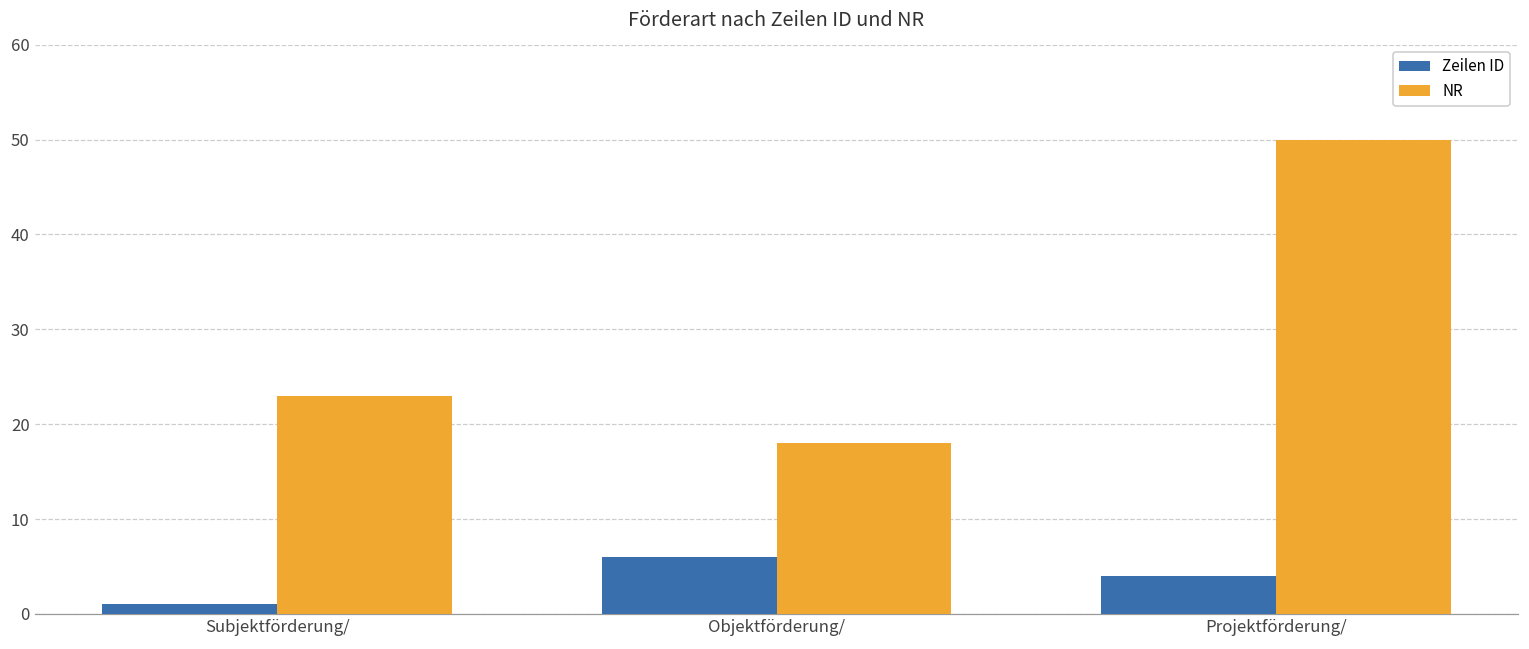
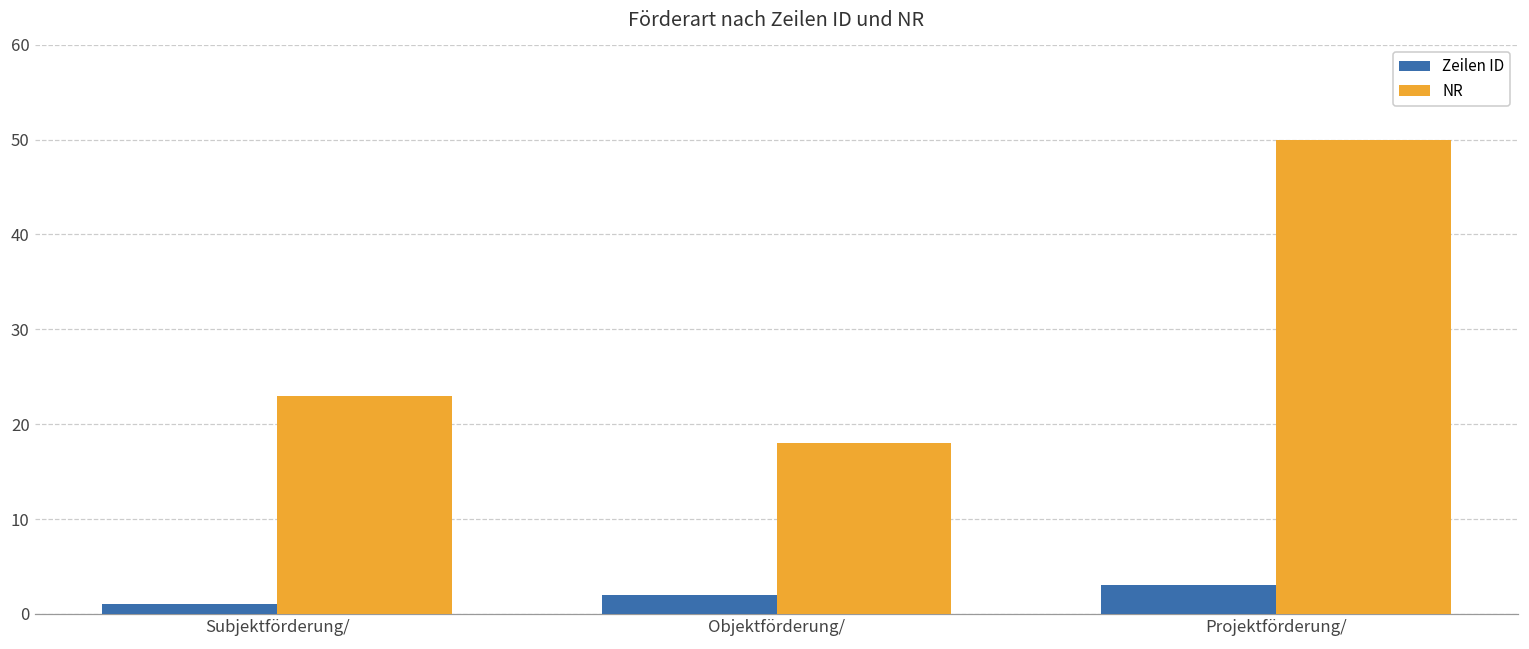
Zeilen ID, Objektförderung/: 6 -> 2
Zeilen ID, Projektförderung/: 4 -> 3
